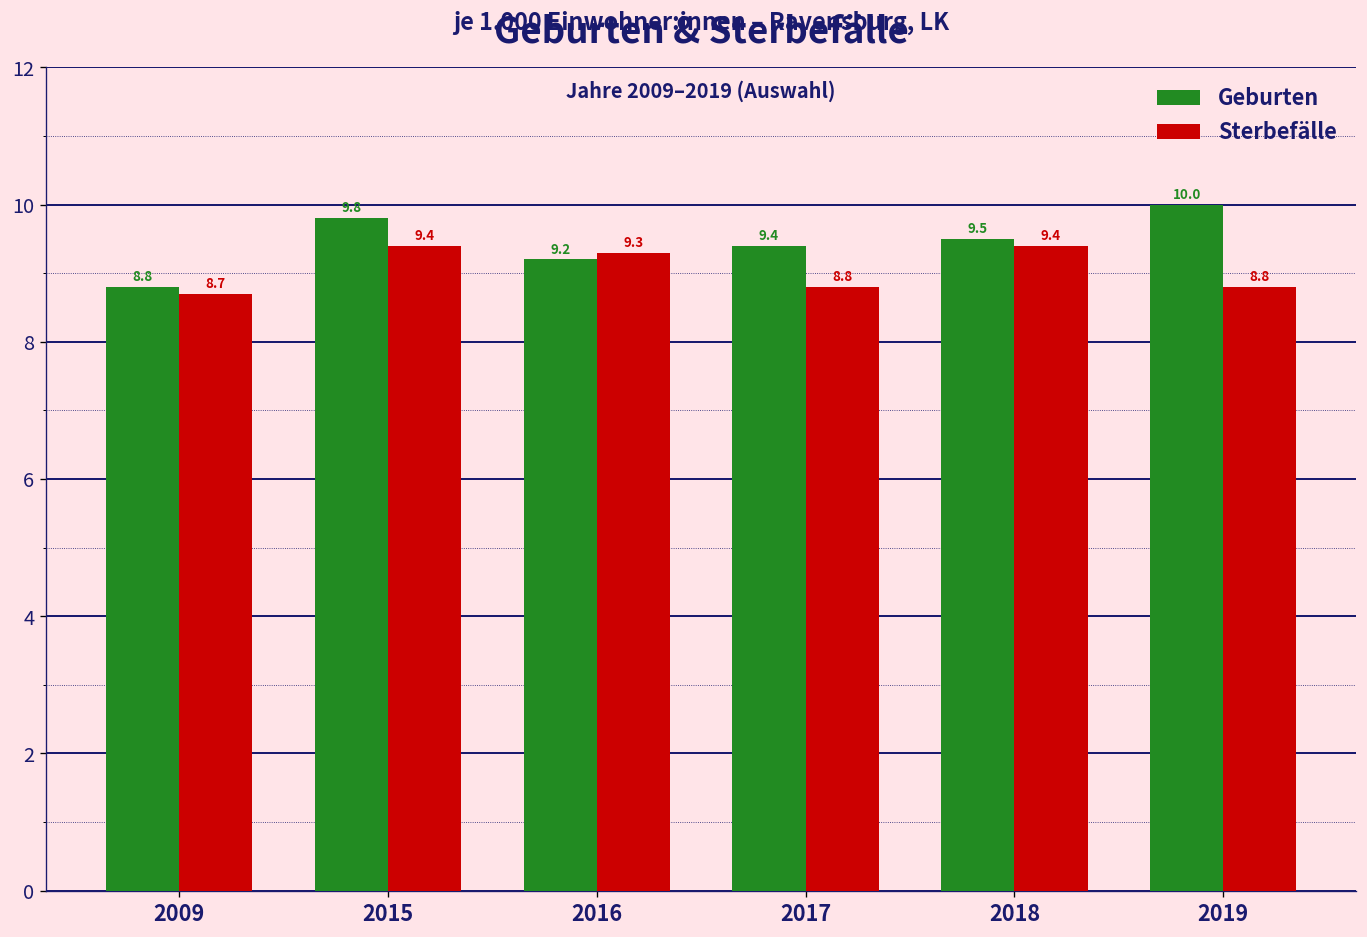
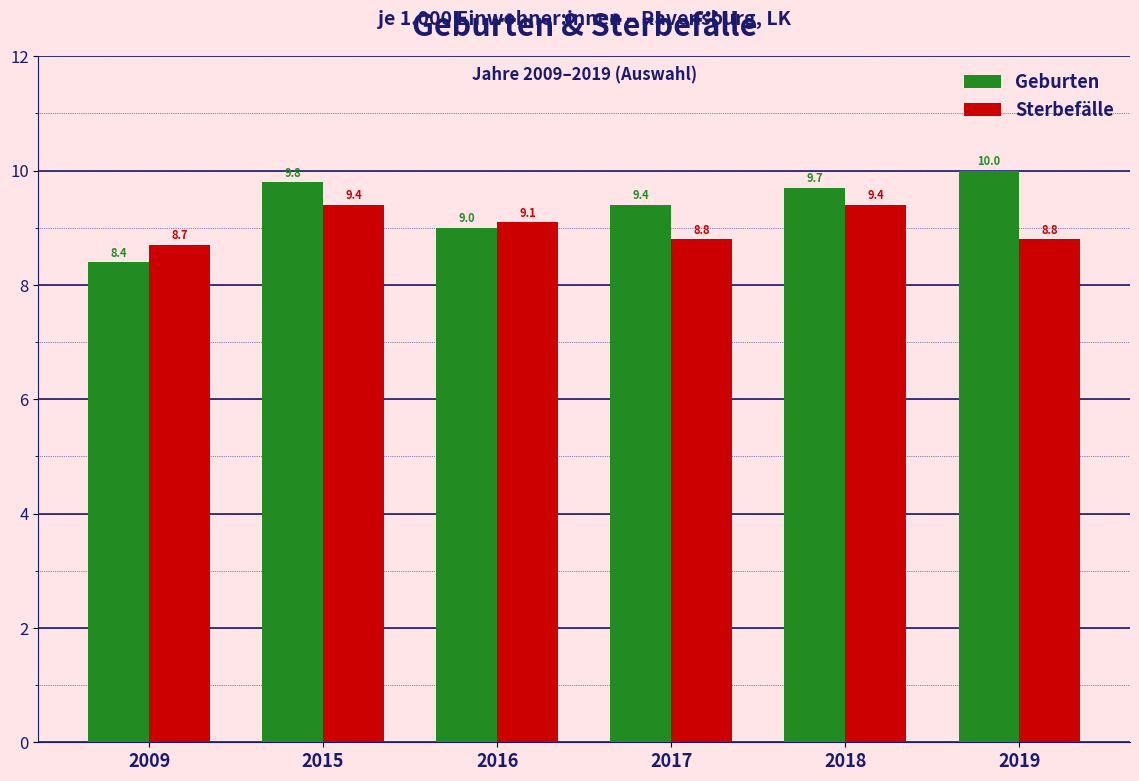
Geburten, 2009: 8.8 -> 8.4
Geburten, 2016: 9.2 -> 9.0
Sterbefälle, 2016: 9.3 -> 9.1
Geburten, 2018: 9.5 -> 9.7
